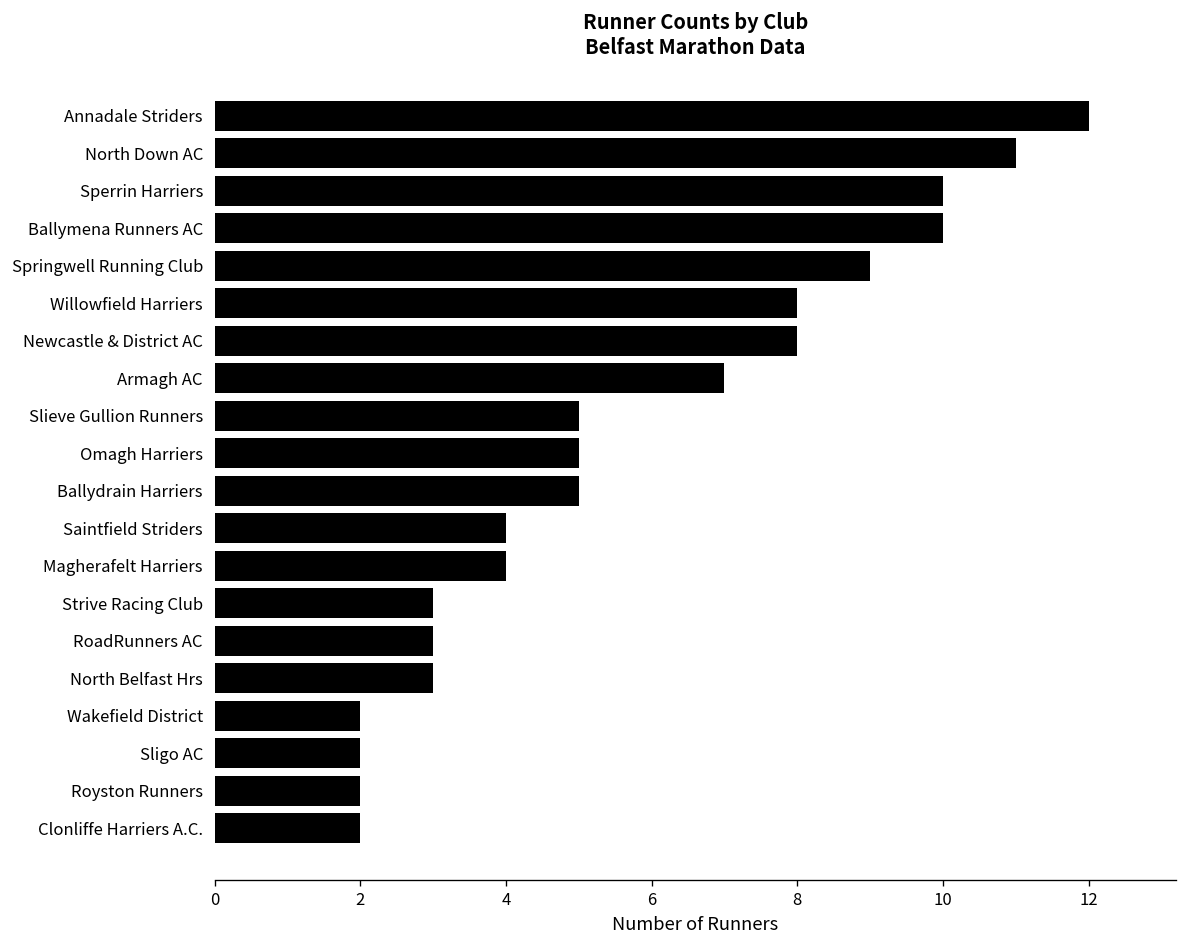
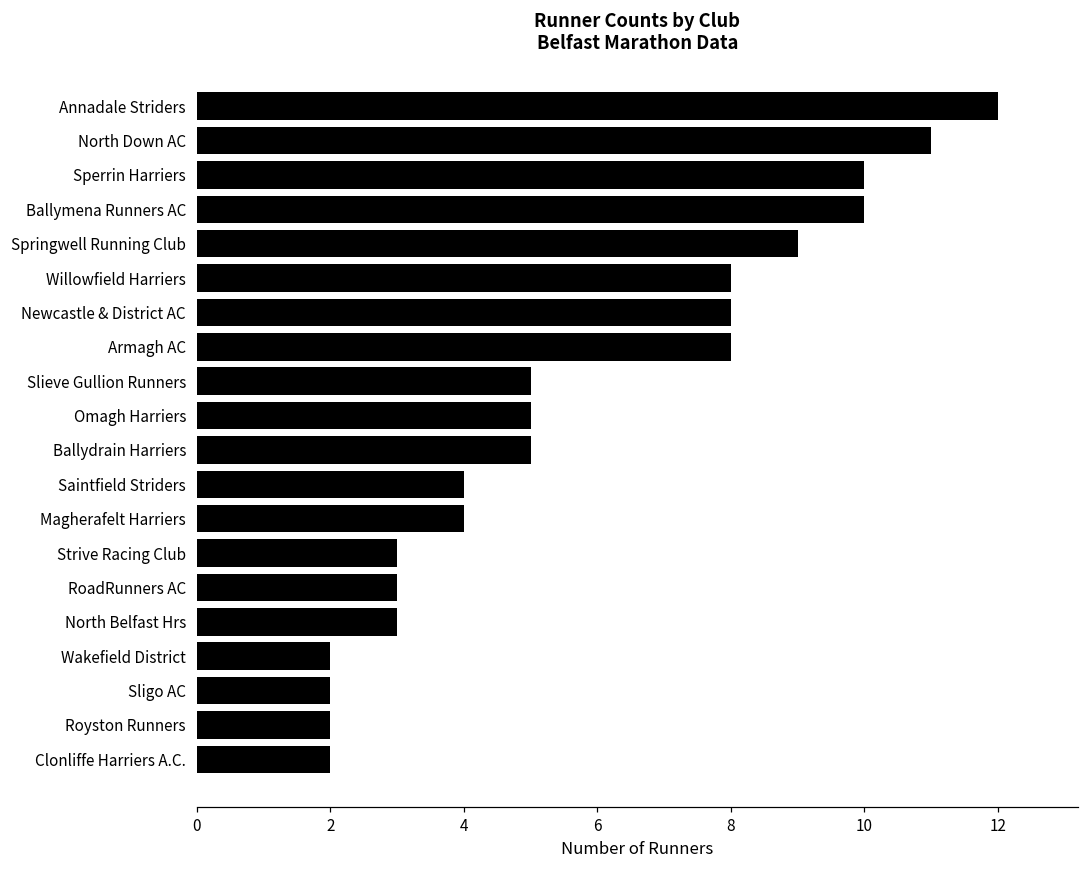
Armagh AC: 7 -> 8
